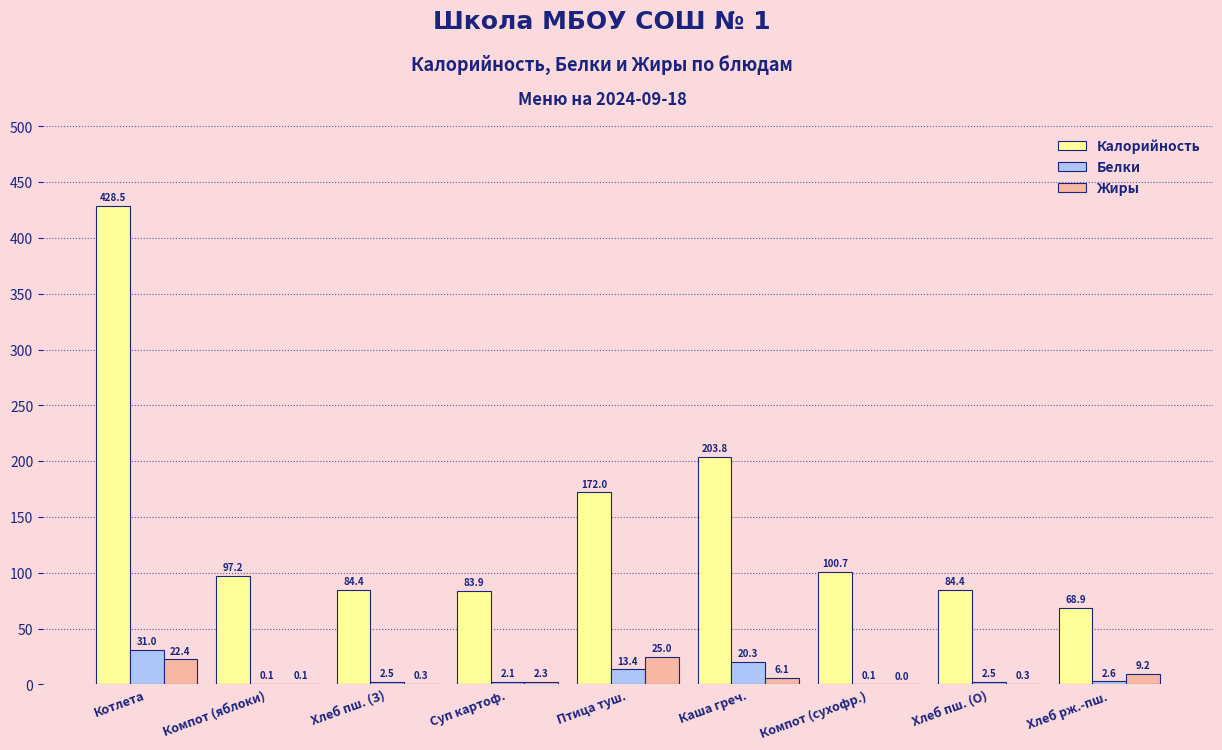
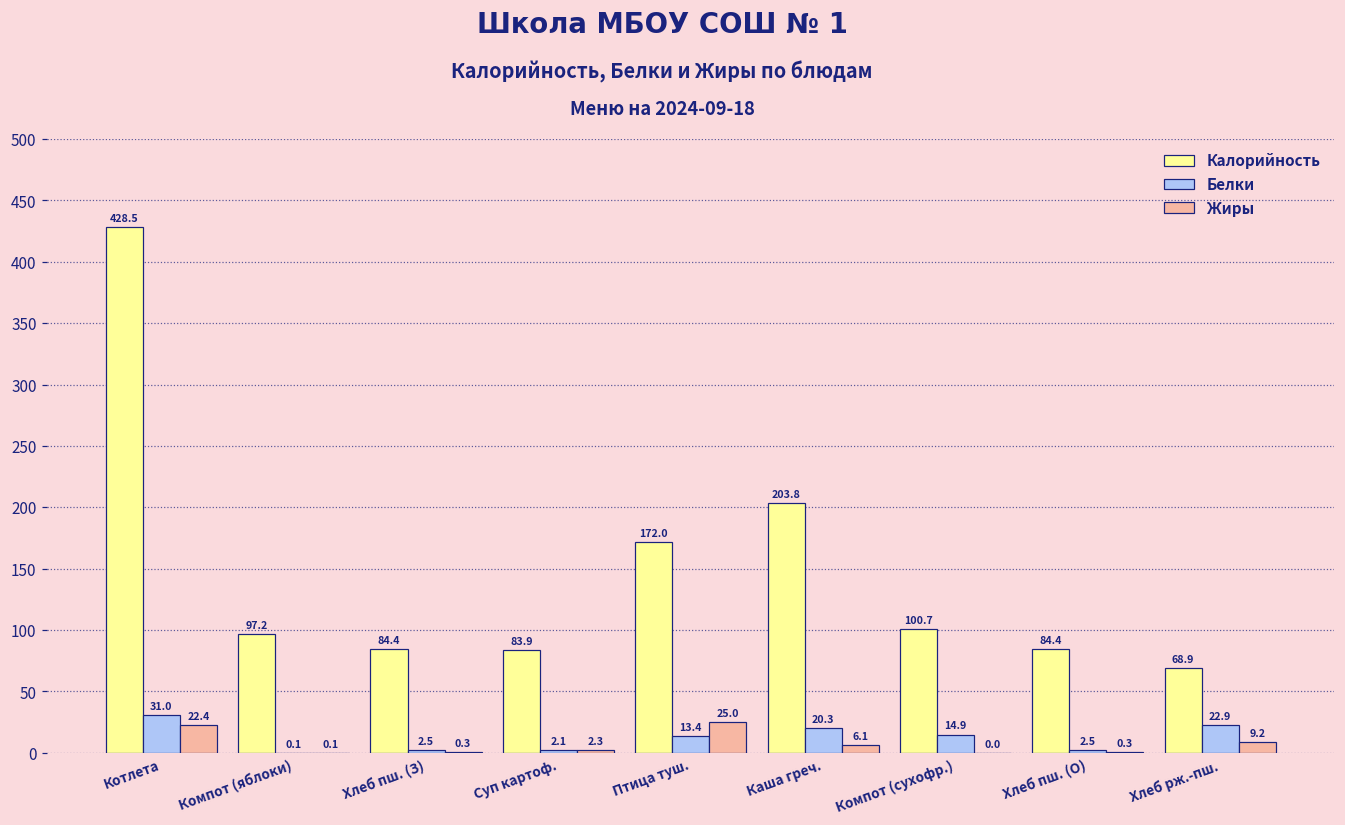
Белки, Компот (сухофр.): 0.1 -> 14.9
Белки, Хлеб рж.-пш.: 2.6 -> 22.9
